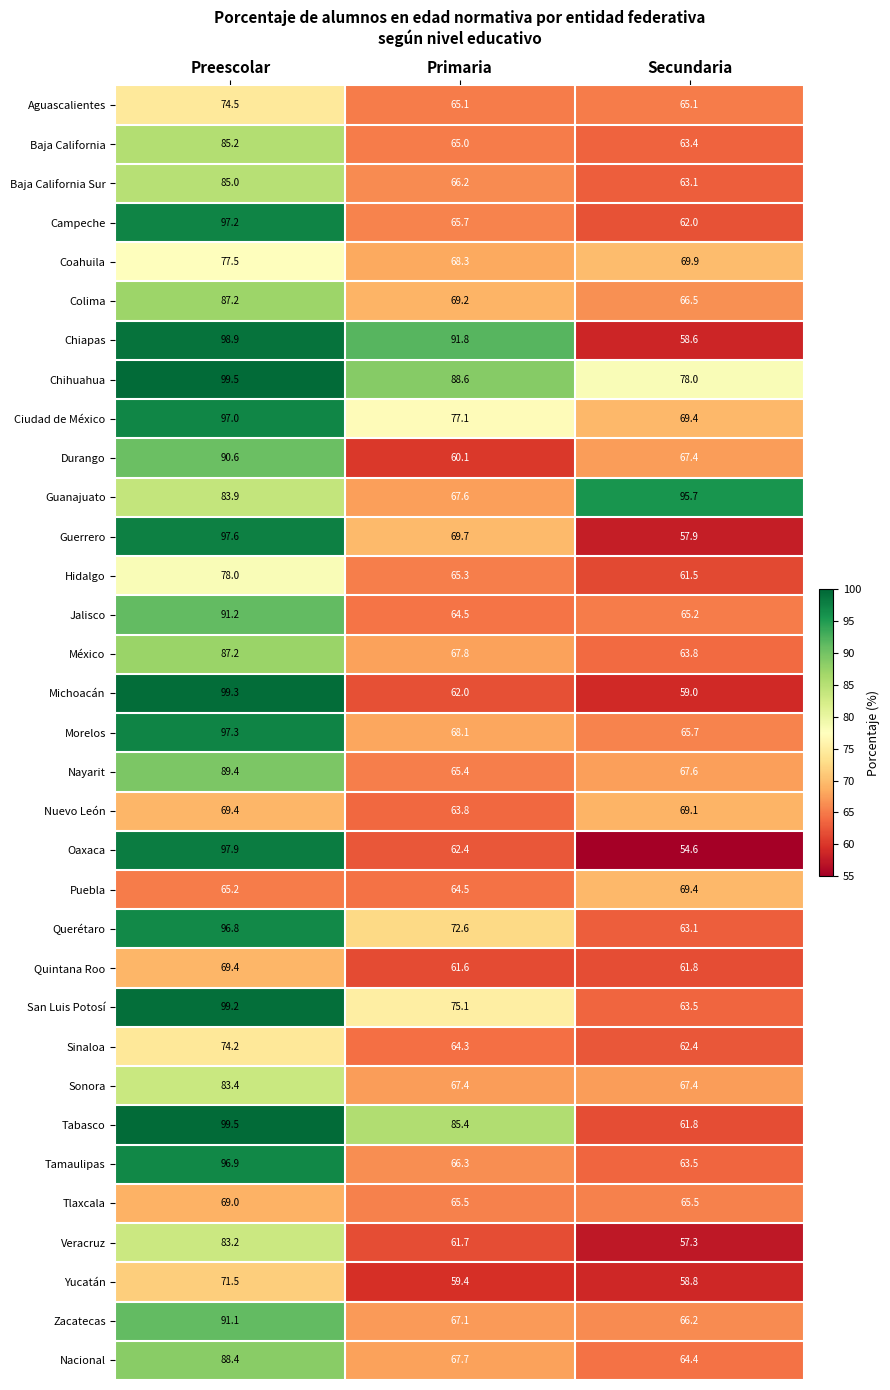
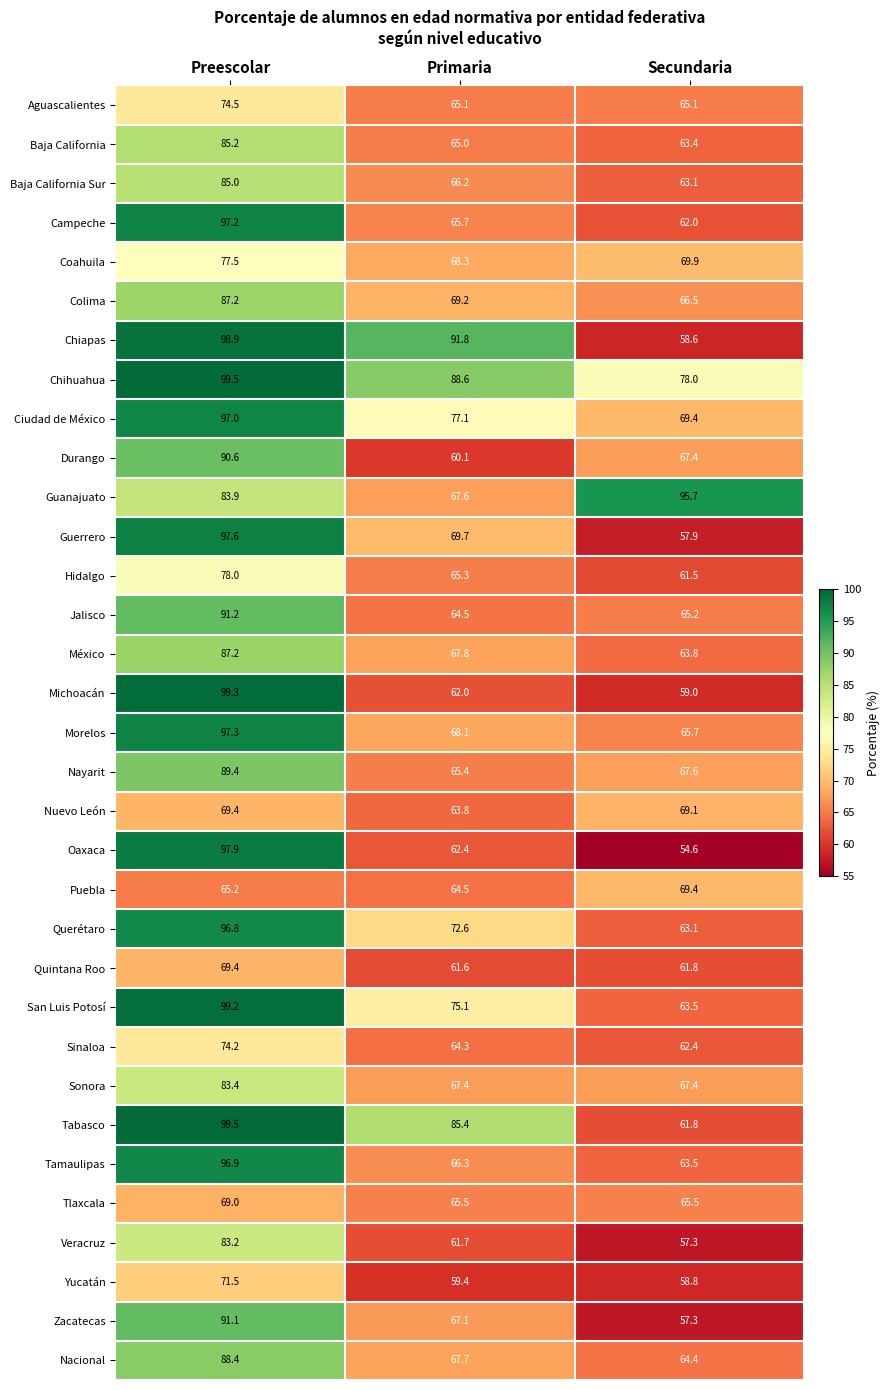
Zacatecas, Secundaria: 66.2 -> 57.3
